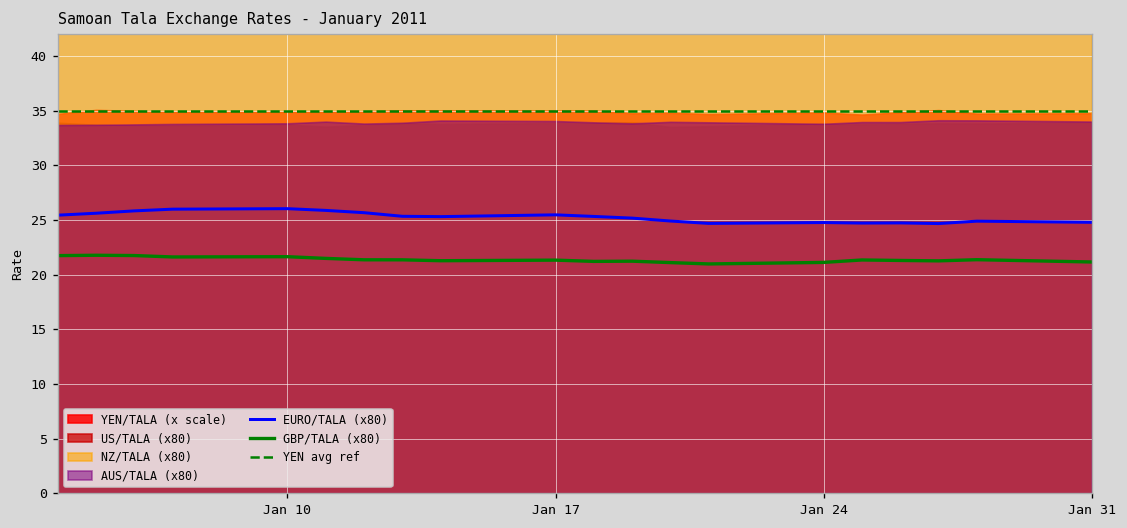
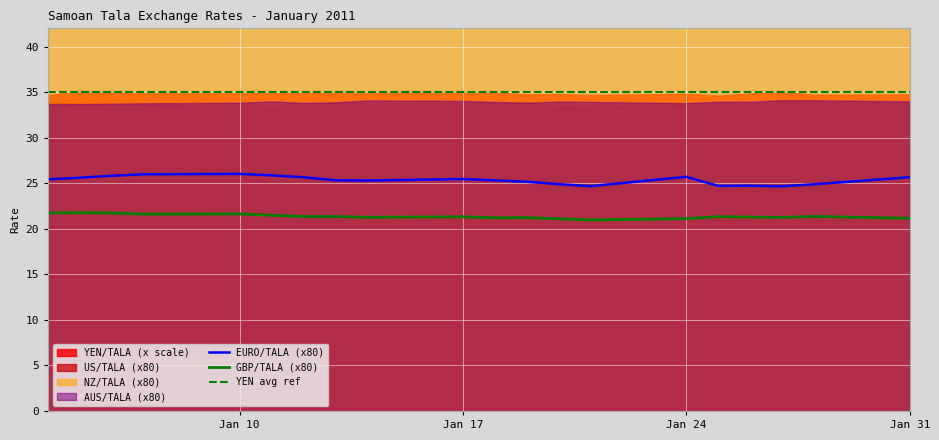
EURO/TALA (x80), Jan 24: 25 -> 26
EURO/TALA (x80), Jan 31: 25 -> 26
